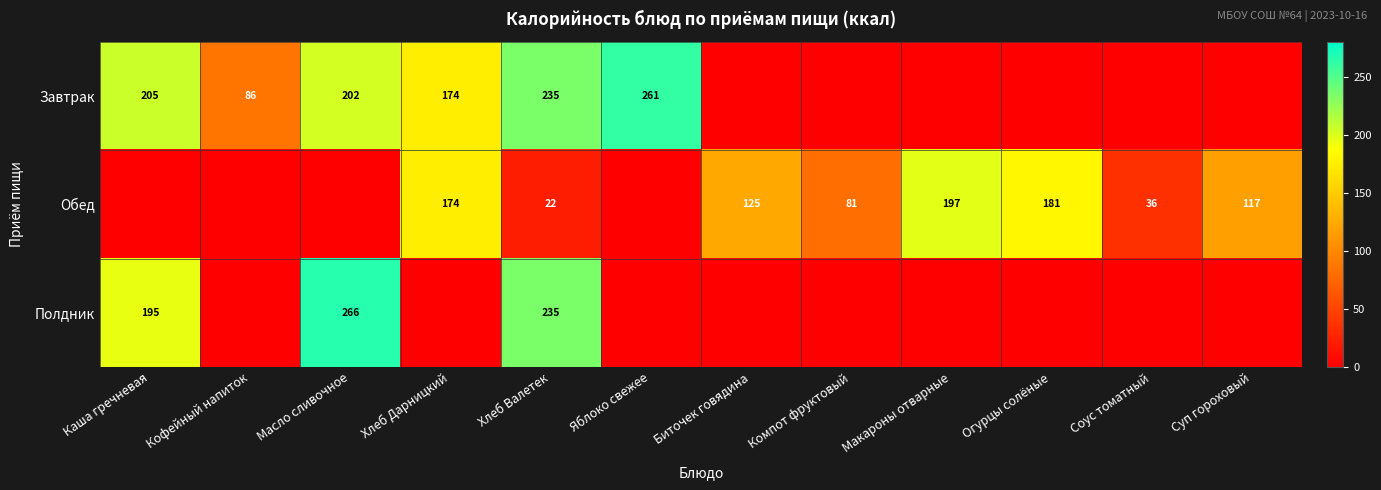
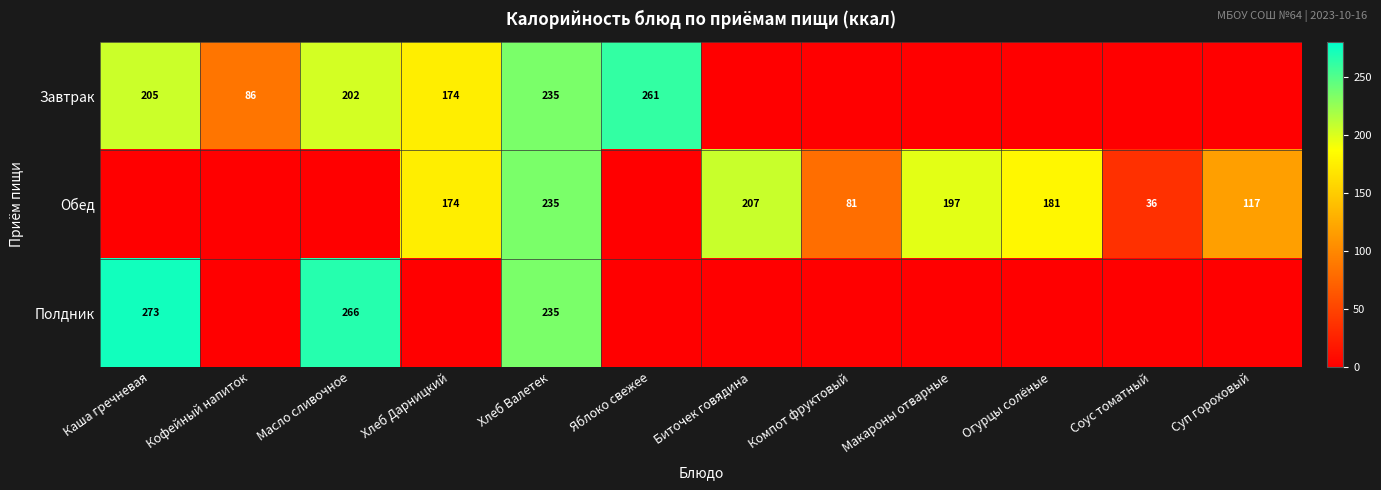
Обед, Хлеб Валетек: 22 -> 235
Обед, Биточек говядина: 125 -> 207
Полдник, Каша гречневая: 195 -> 273
